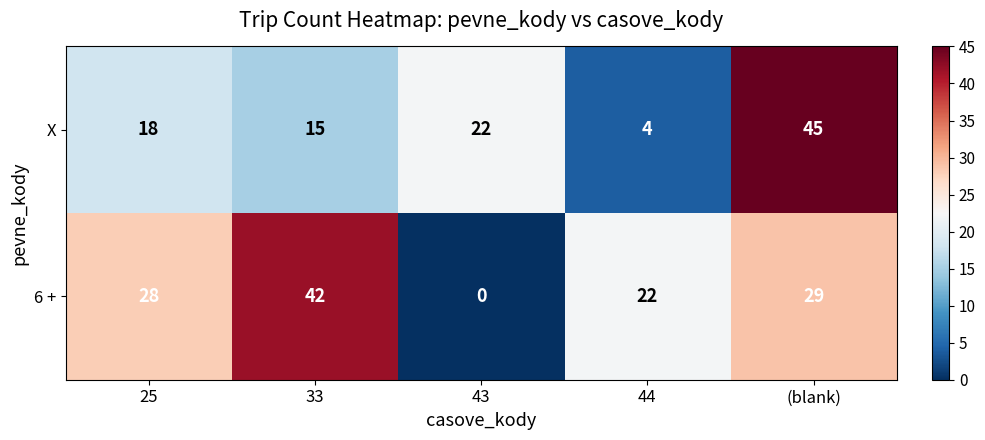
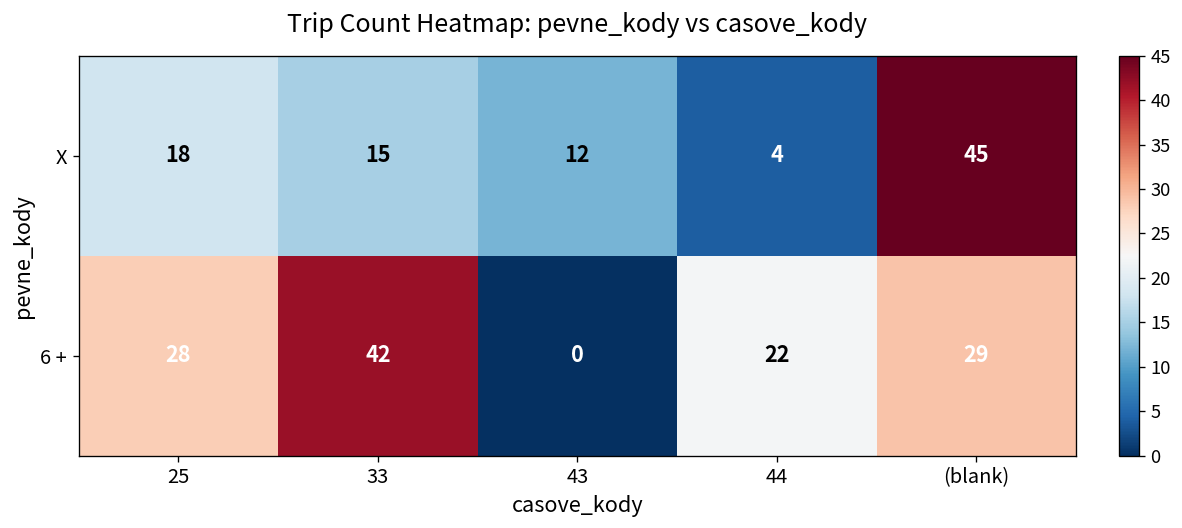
X, 43: 22 -> 12
